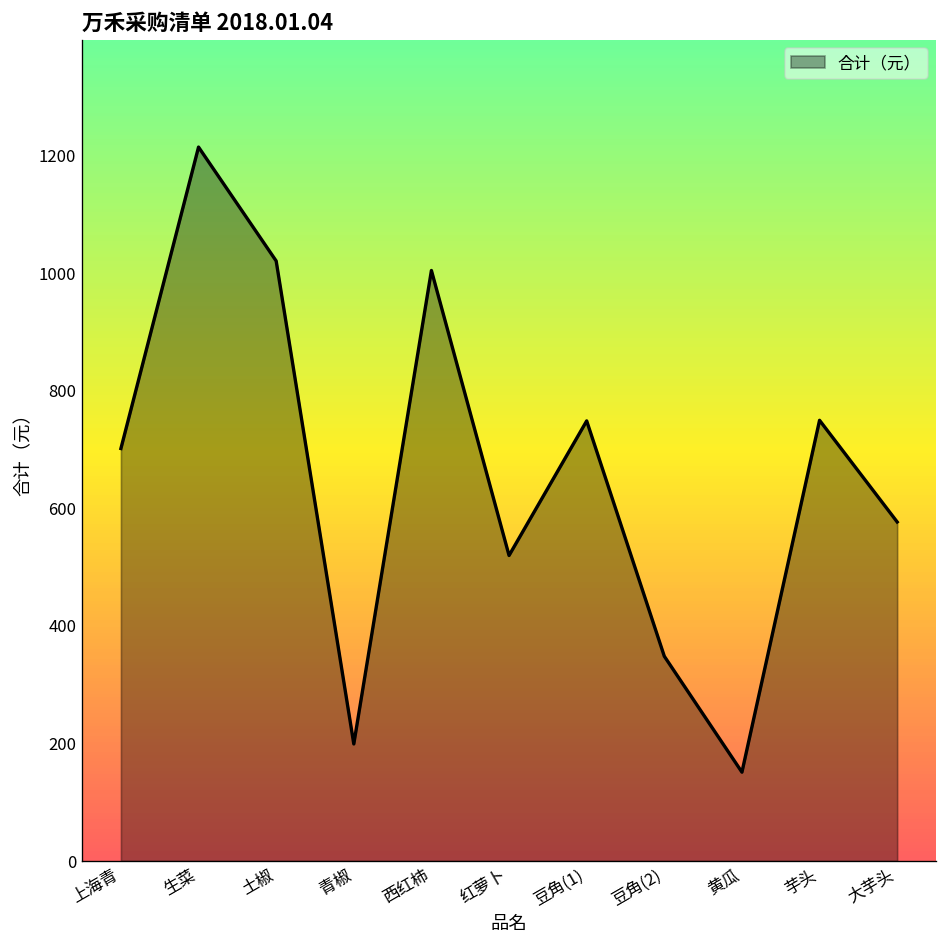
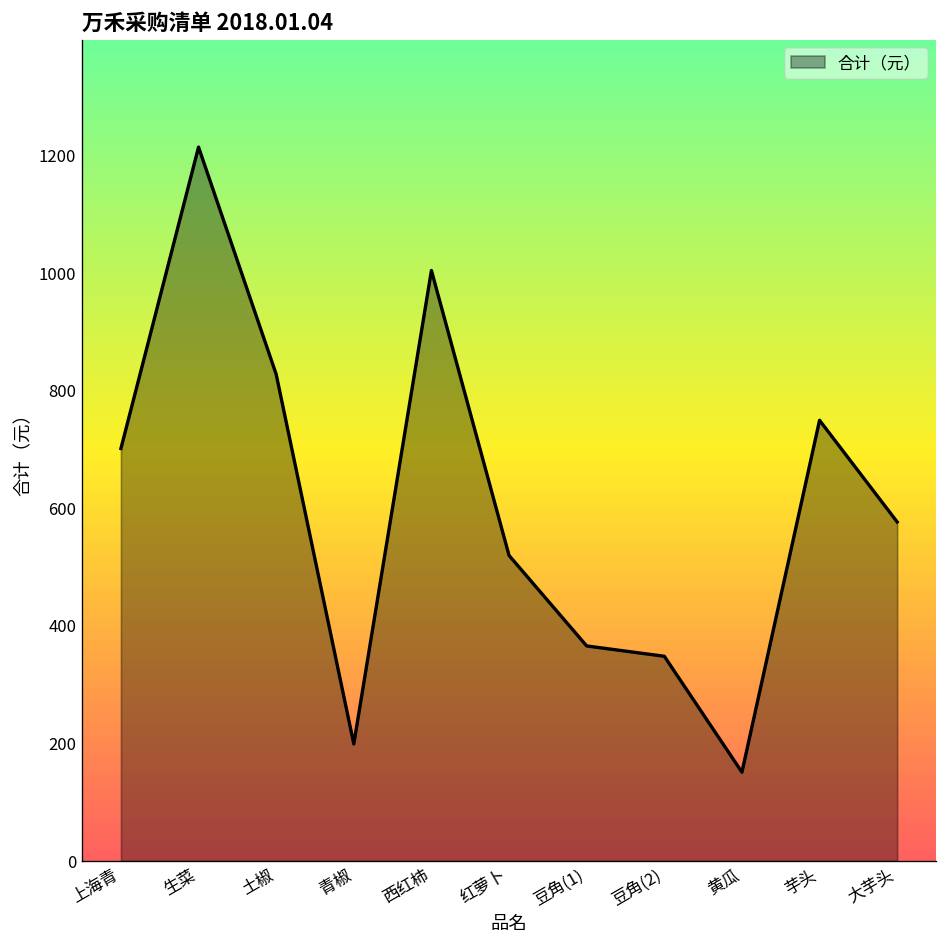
土椒: 1020 -> 830
豆角(1): 750 -> 370
